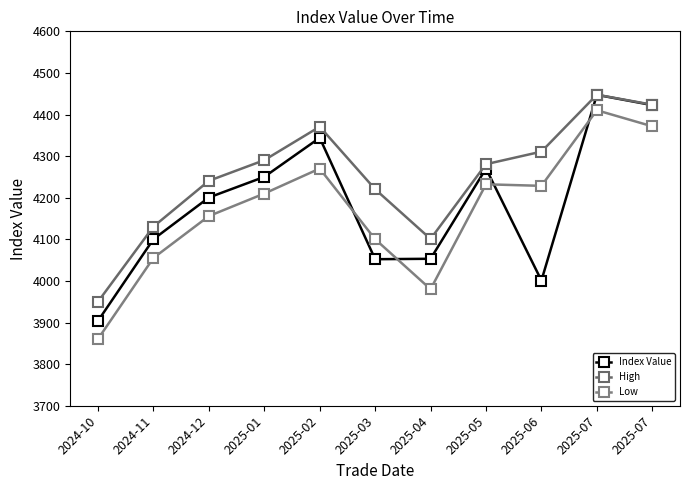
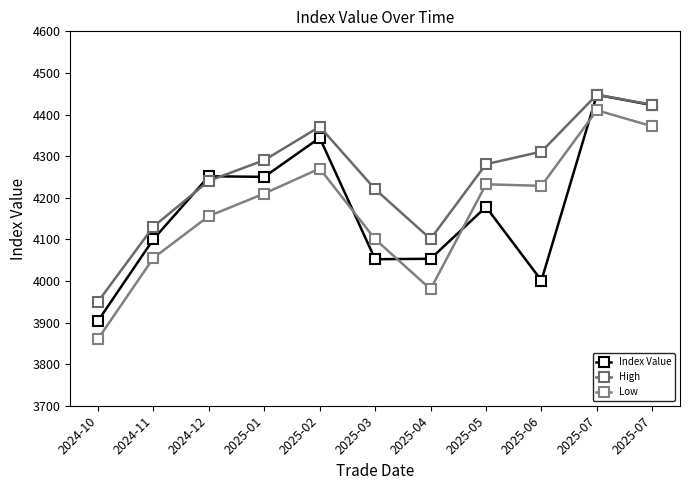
Index Value, 2024-12: 4200 -> 4250
Index Value, 2025-05: 4270 -> 4180
